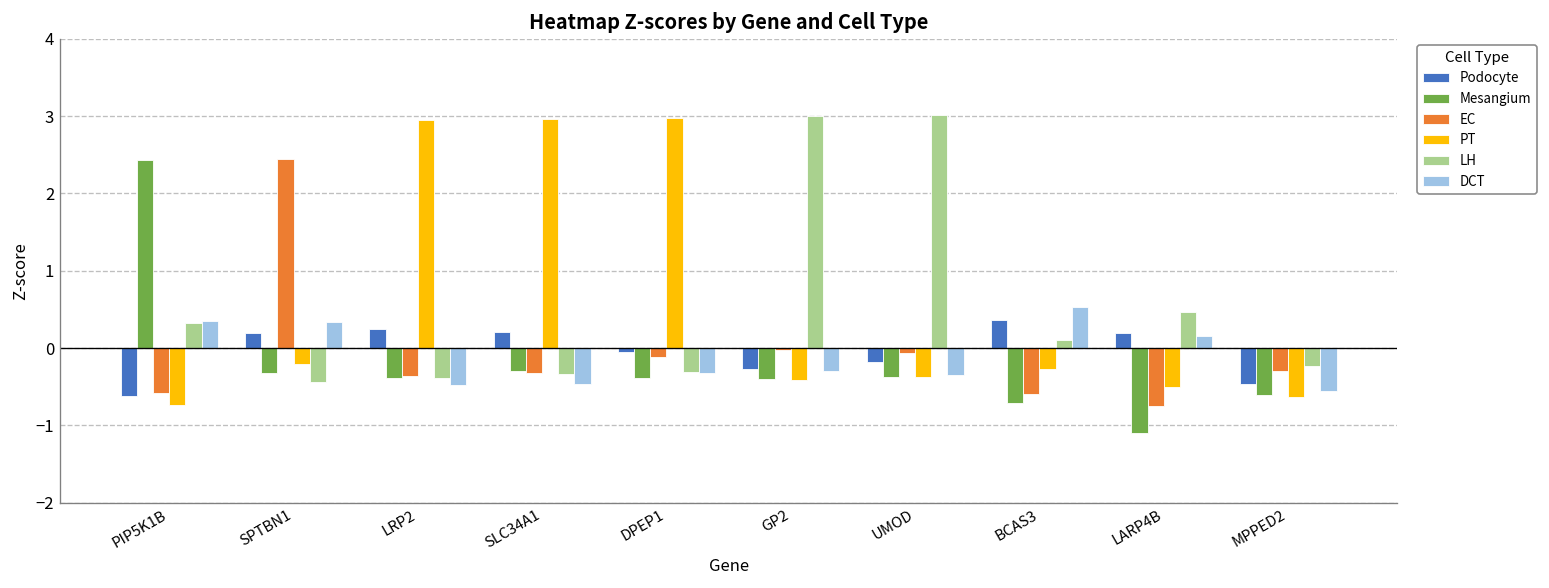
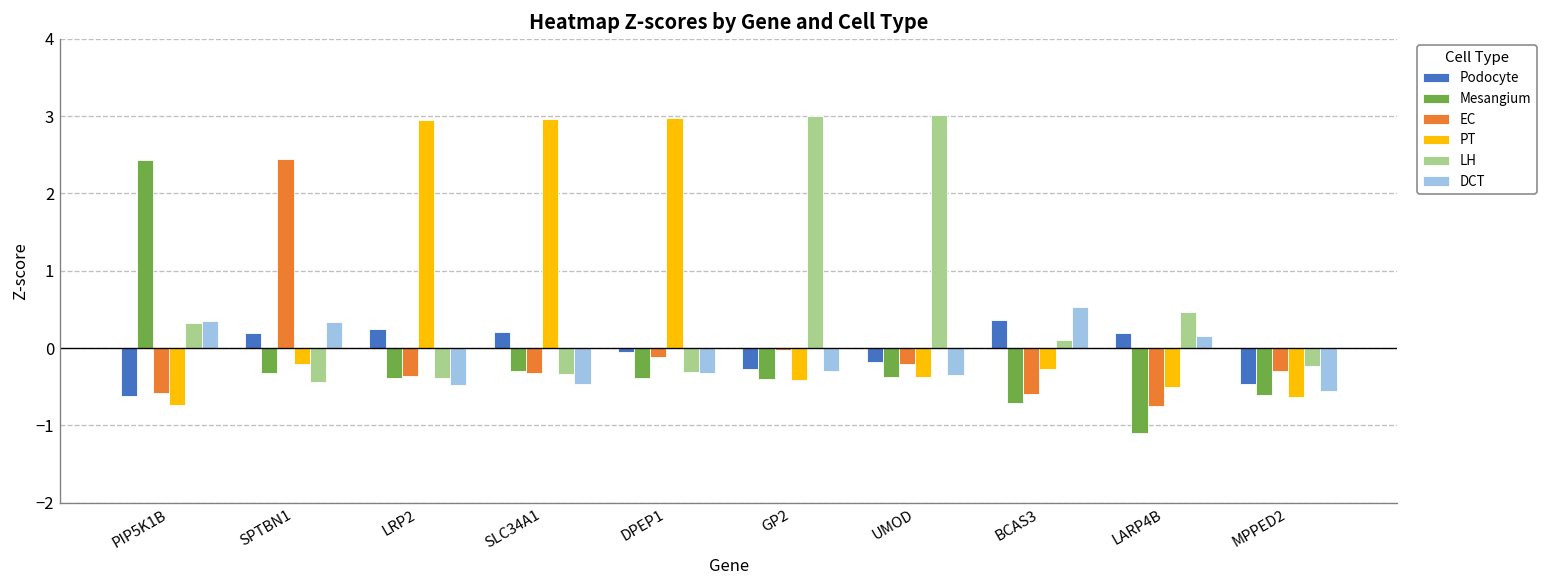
EC, UMOD: -0.1 -> -0.2
